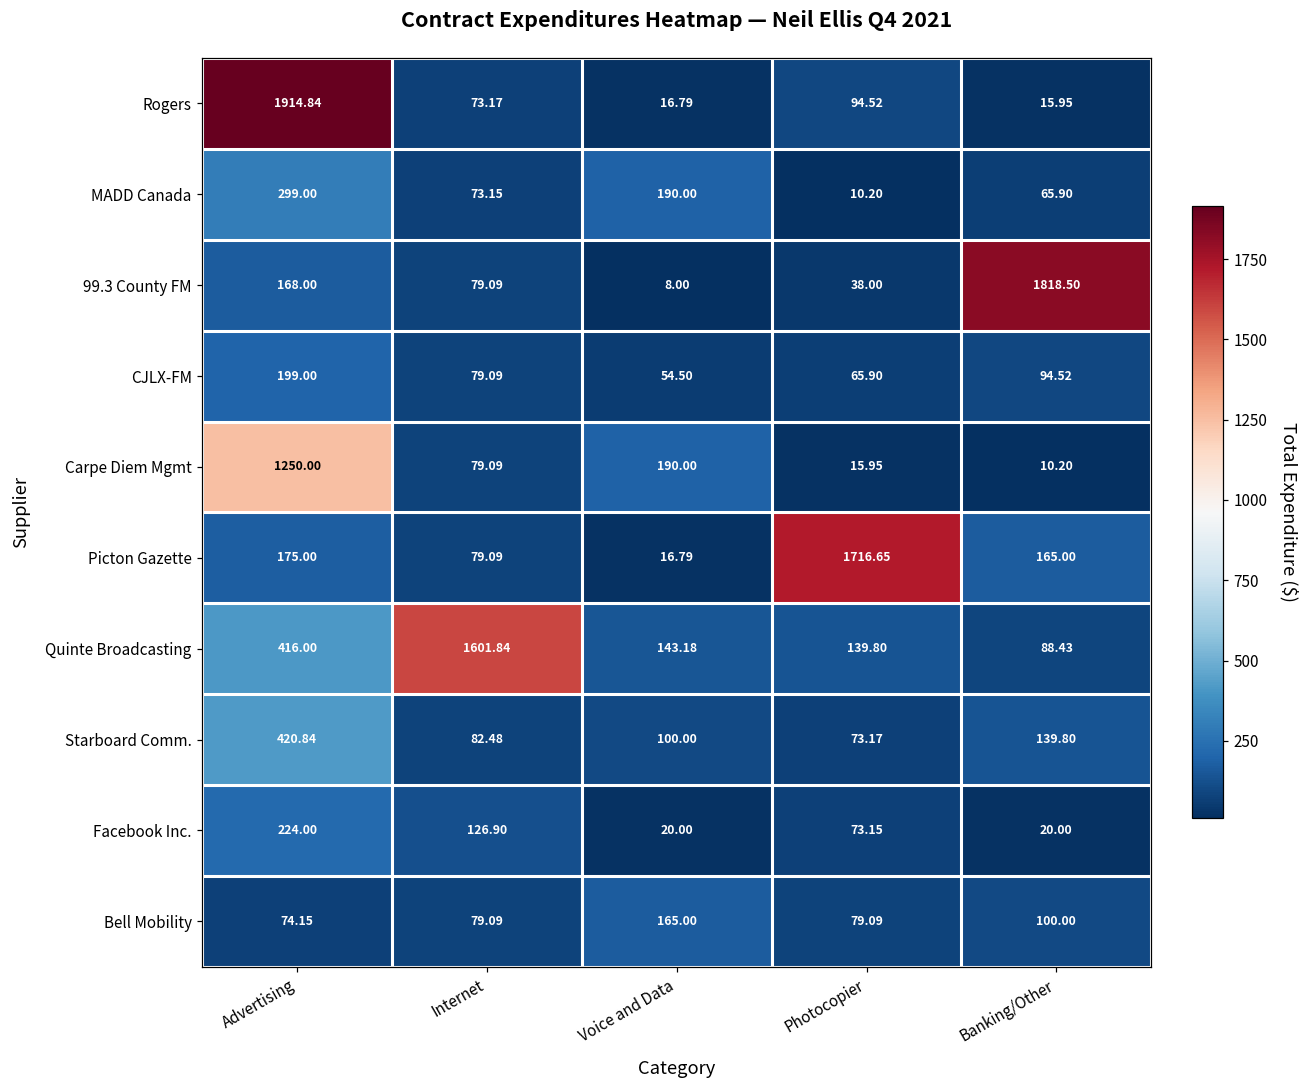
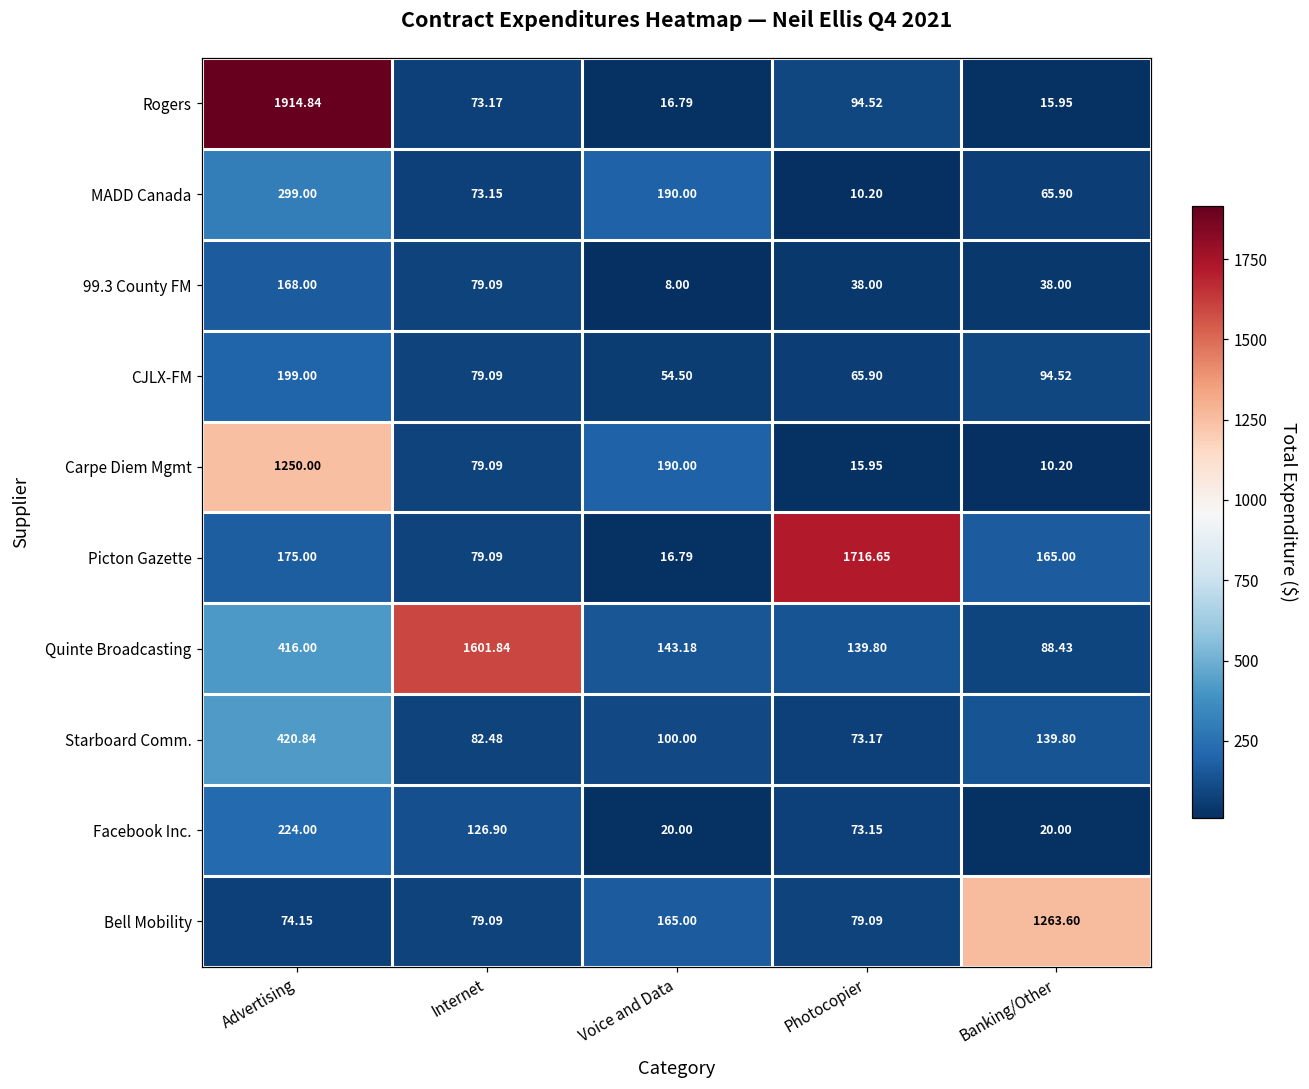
99.3 County FM, Banking/Other: 1818.50 -> 38.00
Bell Mobility, Banking/Other: 100.00 -> 1263.60
